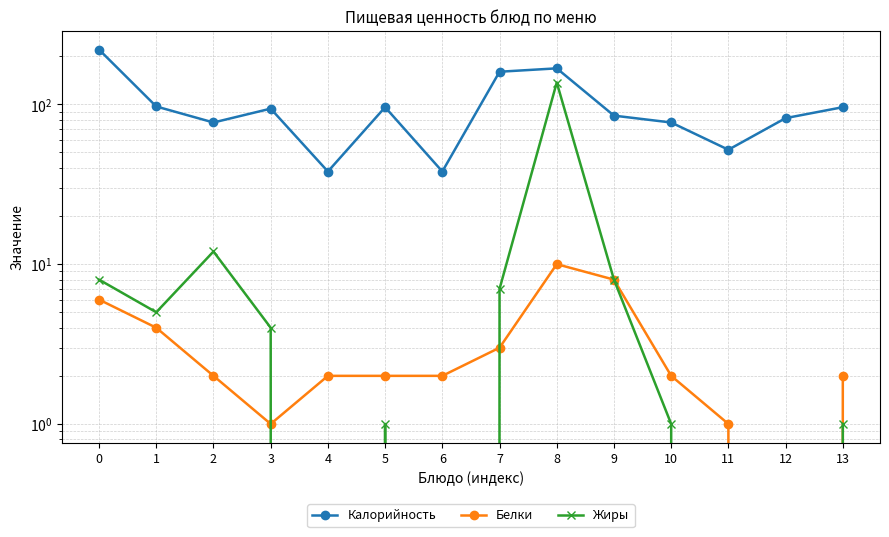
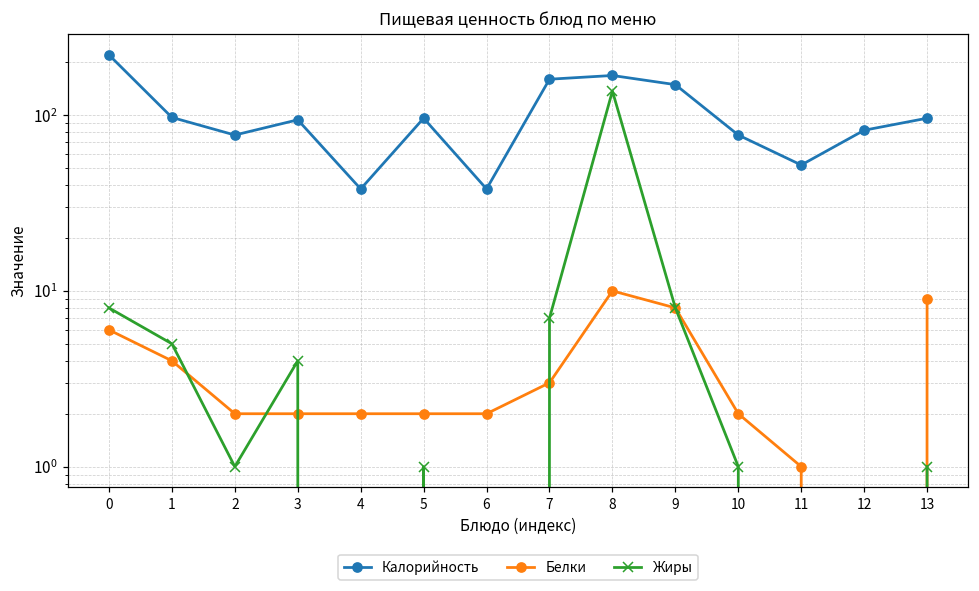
Жиры, 2: 12 -> 1
Белки, 3: 1 -> 2
Калорийность, 9: 90 -> 150
Белки, 13: 2 -> 9
